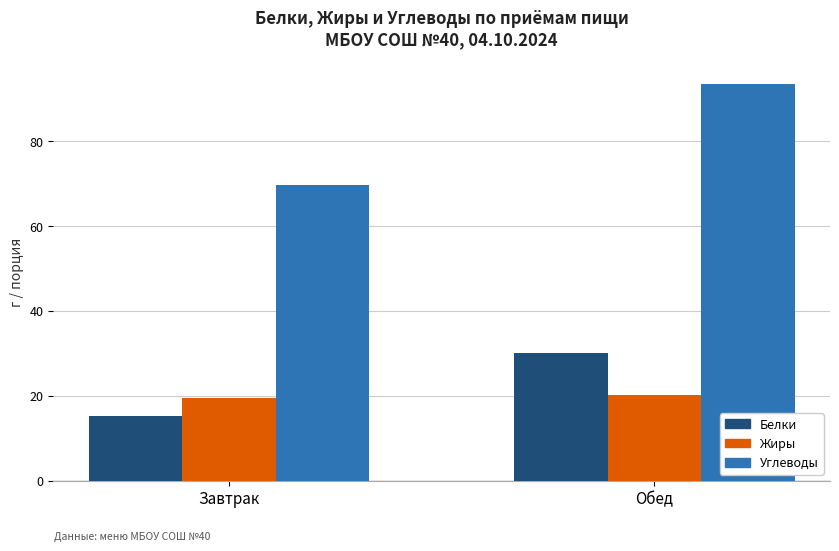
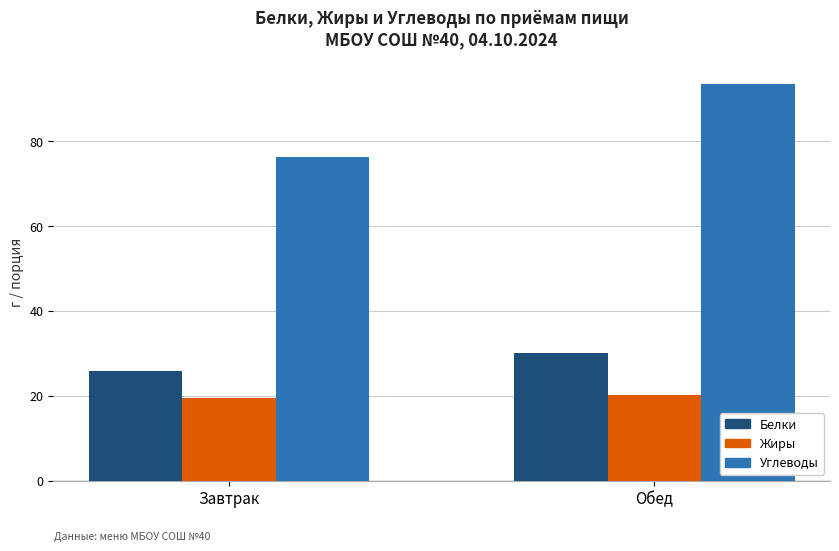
Белки, Завтрак: 15 -> 26
Углеводы, Завтрак: 70 -> 76
